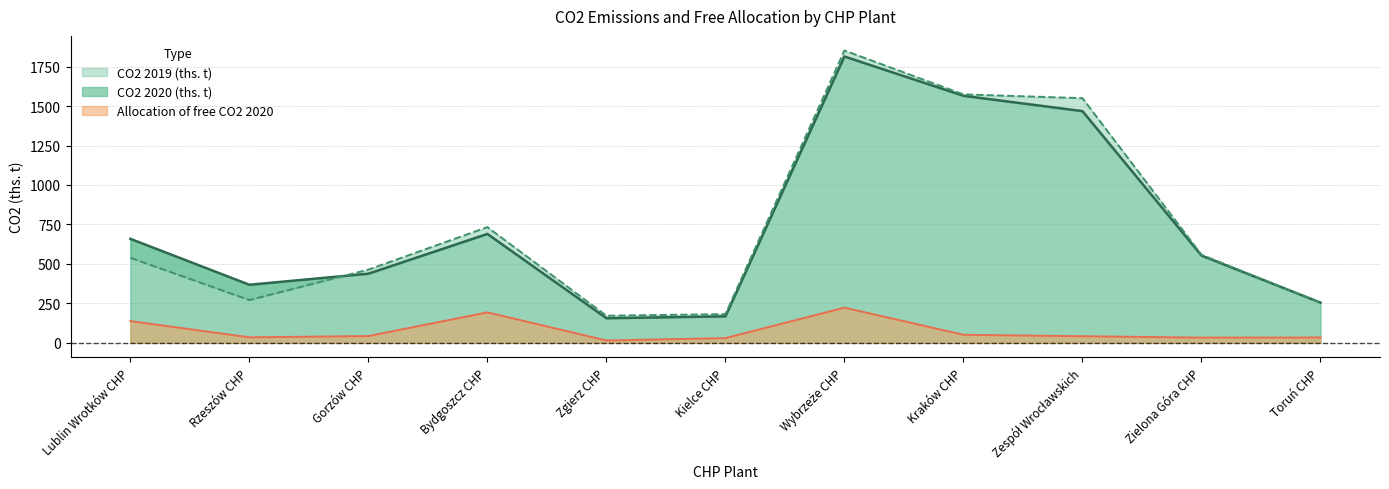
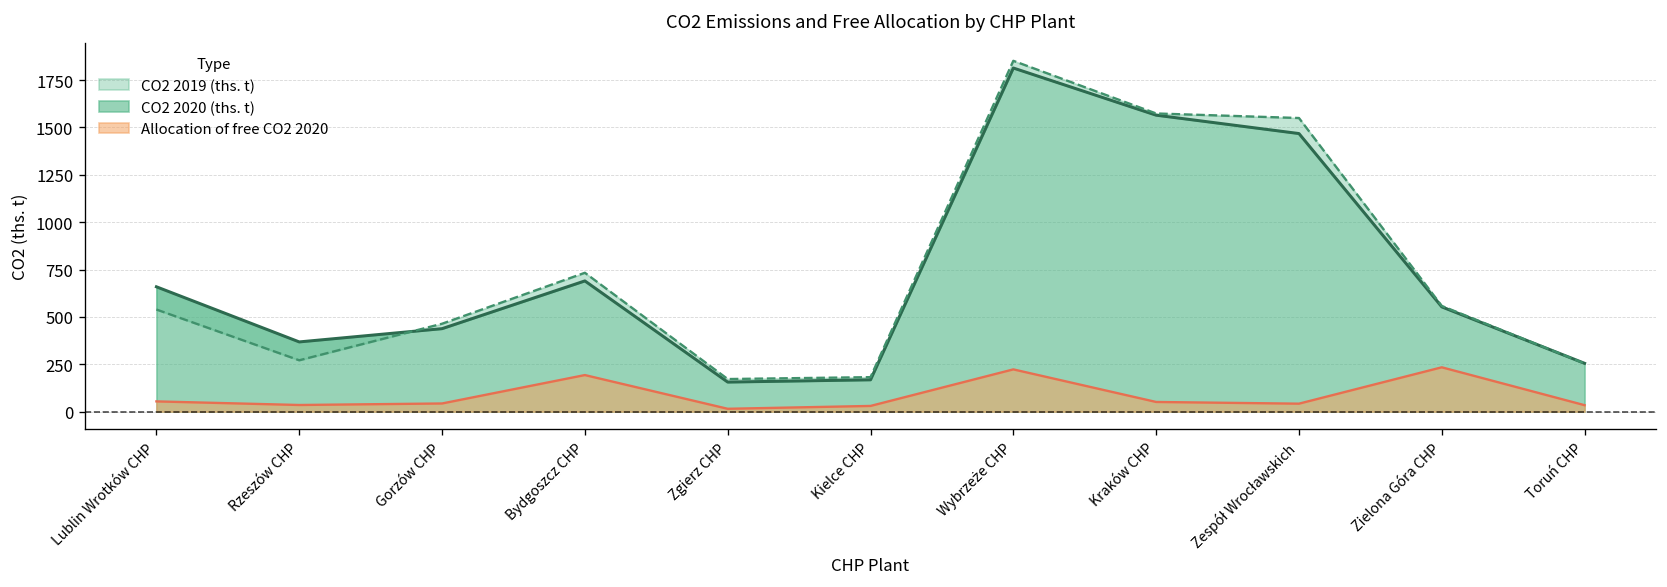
Allocation of free CO2 2020, Lublin Wrotków CHP: 140 -> 50
Allocation of free CO2 2020, Zielona Góra CHP: 30 -> 230
